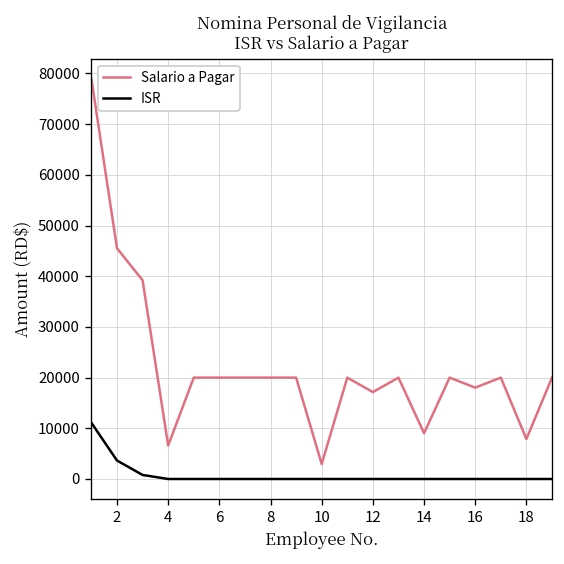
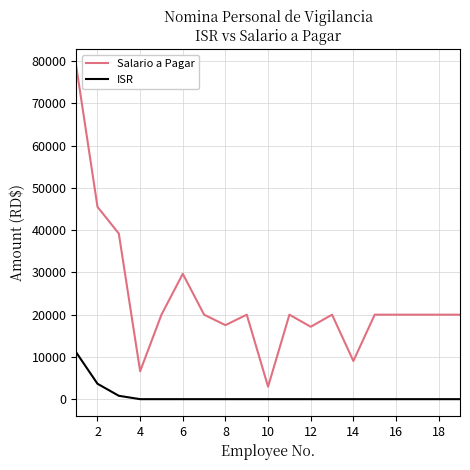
Salario a Pagar, 6: 20000 -> 30000
Salario a Pagar, 8: 20000 -> 18000
Salario a Pagar, 16: 18000 -> 20000
Salario a Pagar, 18: 8000 -> 20000
